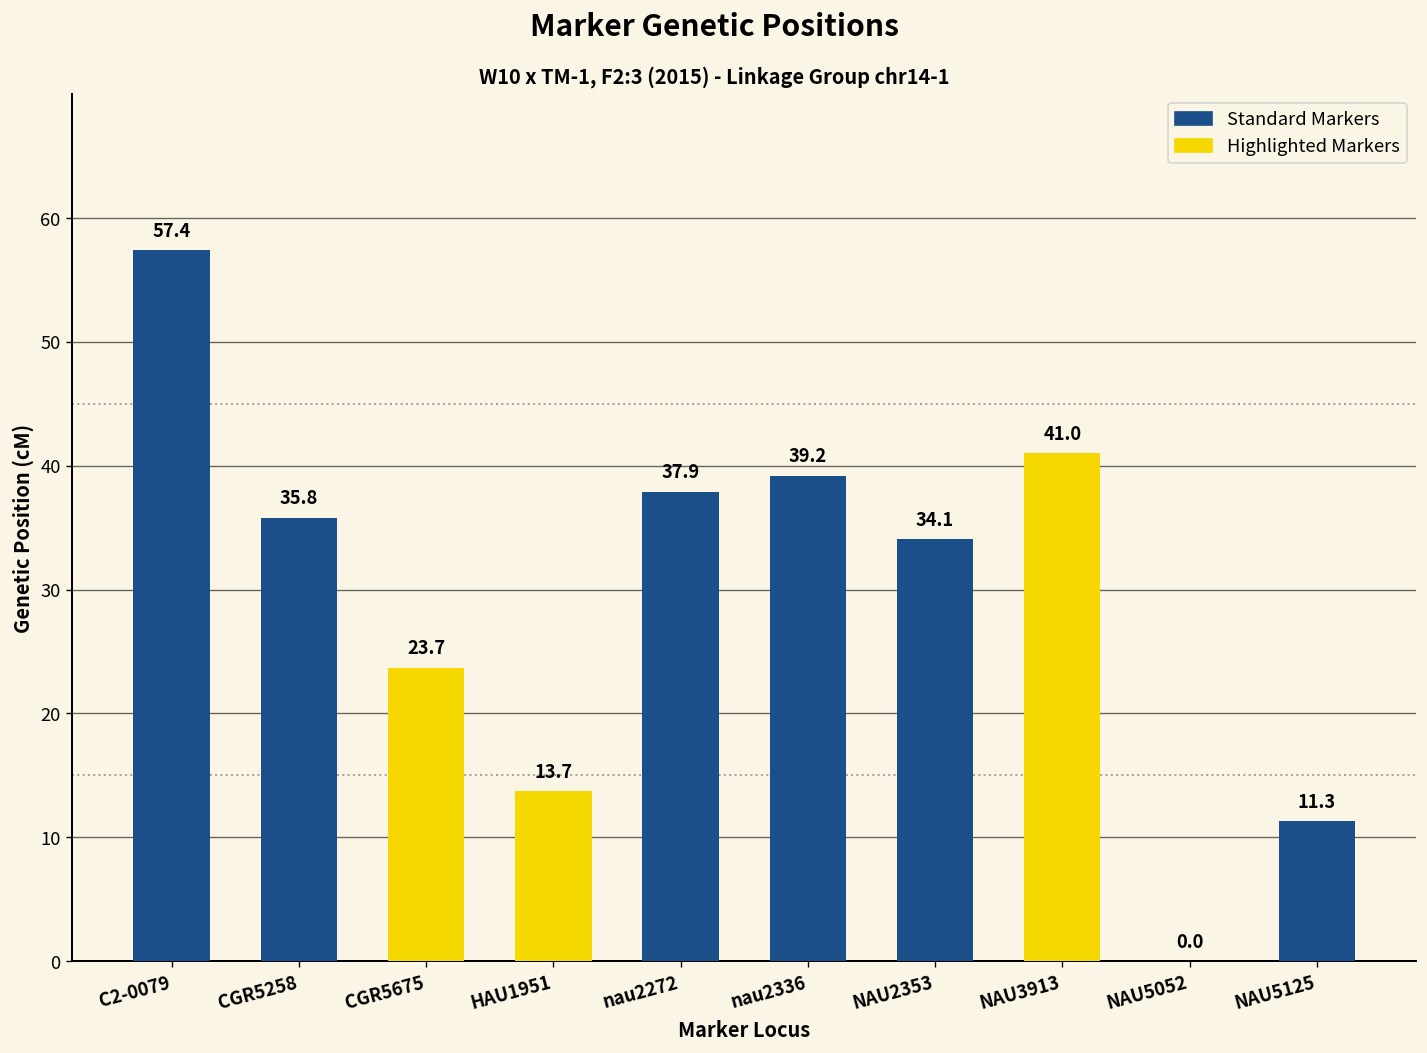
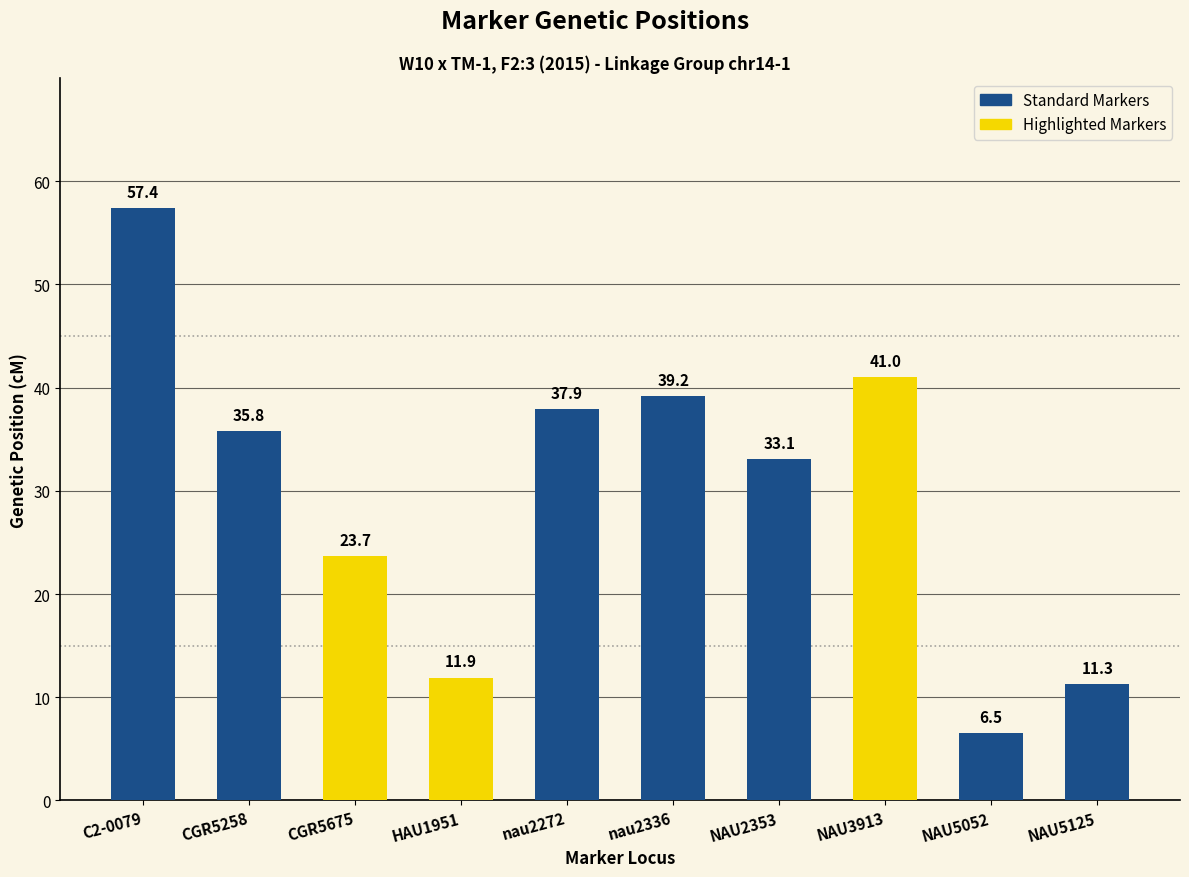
HAU1951: 13.7 -> 11.9
NAU2353: 34.1 -> 33.1
NAU5052: 0.0 -> 6.5
